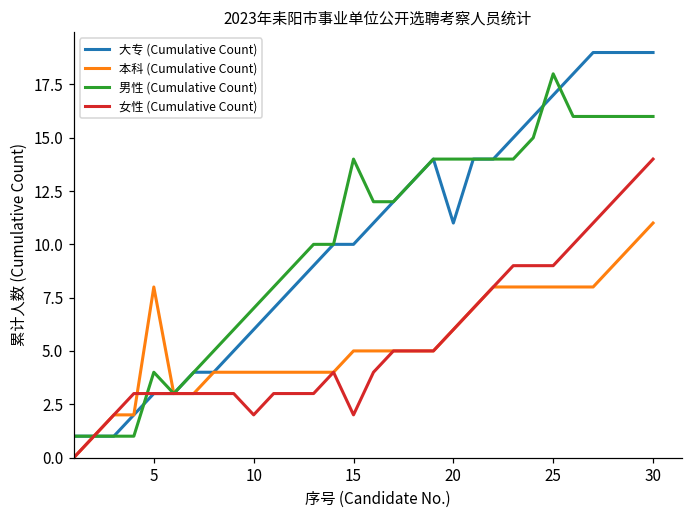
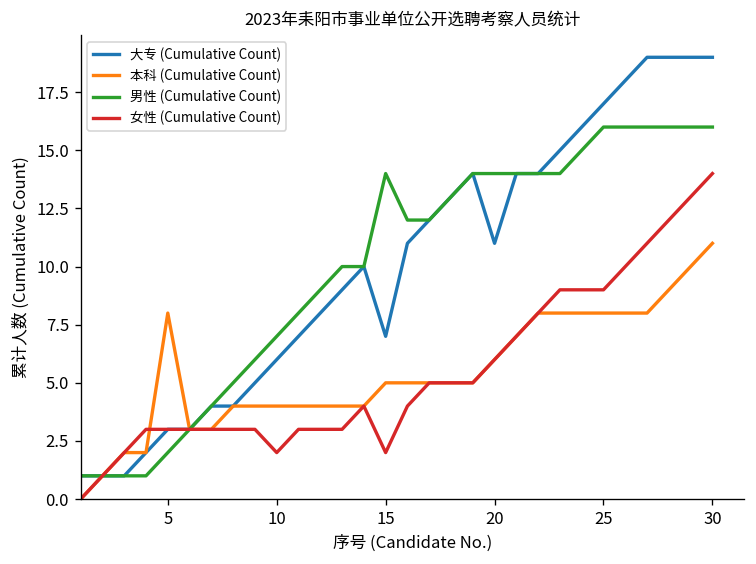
男性 (Cumulative Count), 5: 4 -> 2
大专 (Cumulative Count), 15: 10 -> 7
男性 (Cumulative Count), 25: 18 -> 16
